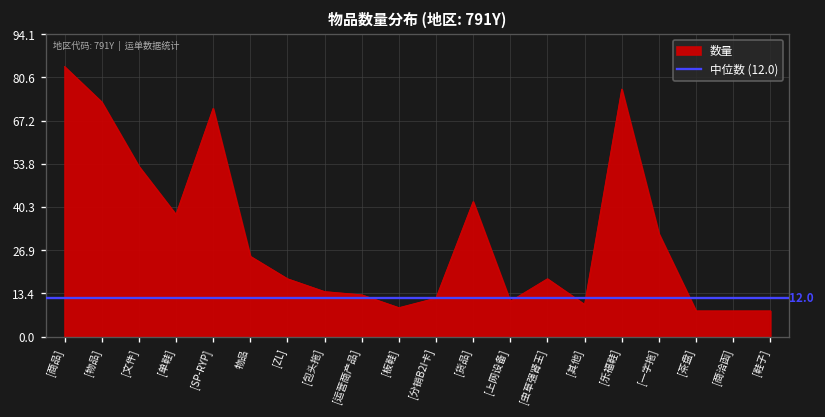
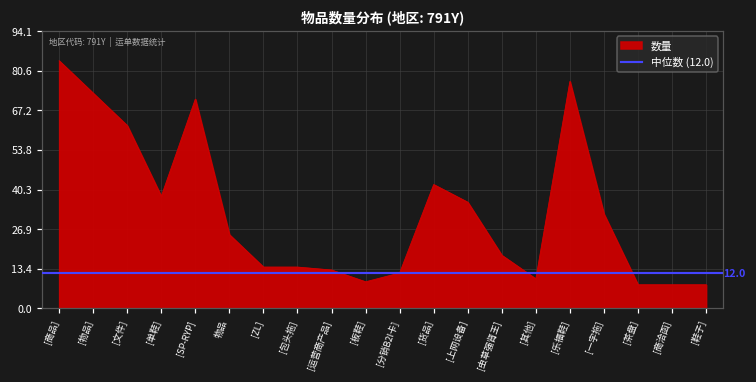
[文件]: 53 -> 62
[ZL]: 18 -> 14
[上网设备]: 11 -> 36
